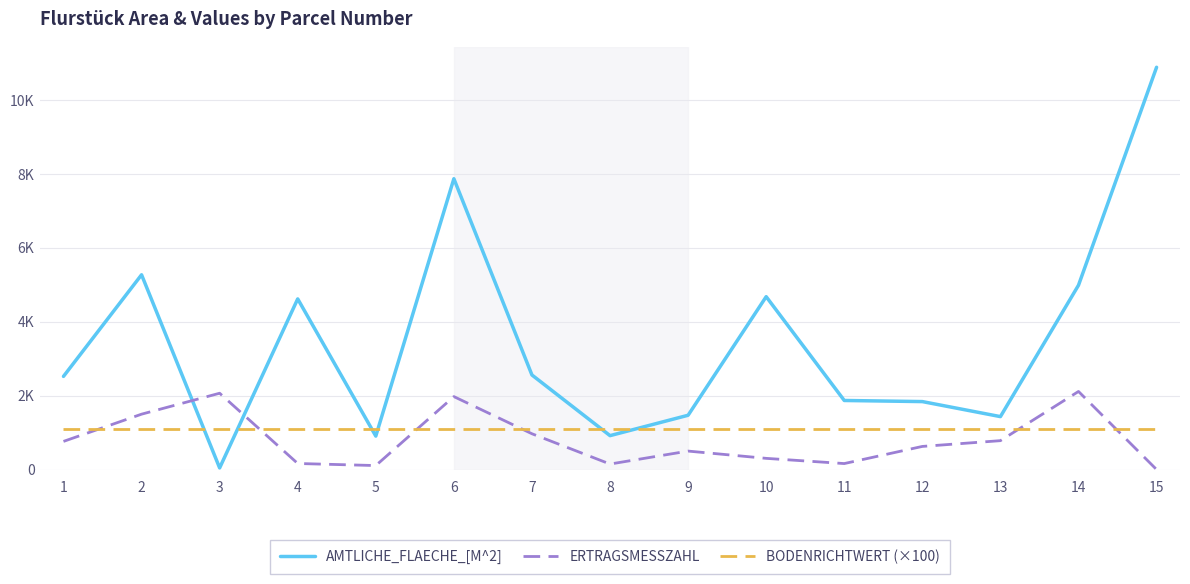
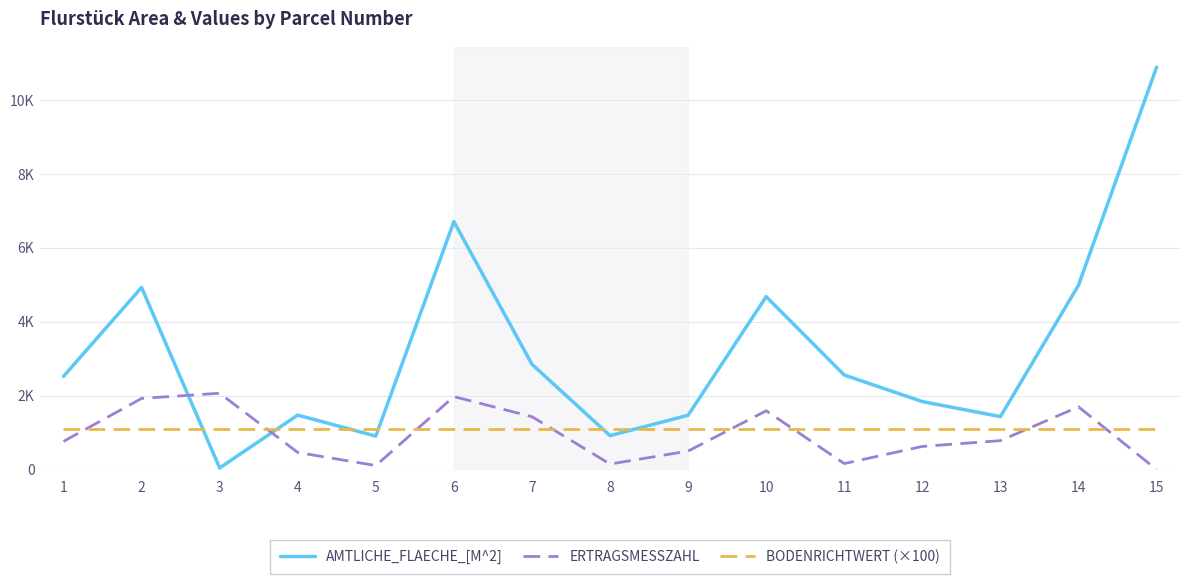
AMTLICHE_FLAECHE_[M^2], 2: 5300 -> 4900
ERTRAGSMESSZAHL, 2: 1500 -> 1900
AMTLICHE_FLAECHE_[M^2], 4: 4600 -> 1500
ERTRAGSMESSZAHL, 4: 200 -> 500
AMTLICHE_FLAECHE_[M^2], 6: 7900 -> 6700
AMTLICHE_FLAECHE_[M^2], 7: 2600 -> 2900
ERTRAGSMESSZAHL, 7: 1000 -> 1400
ERTRAGSMESSZAHL, 10: 300 -> 1600
AMTLICHE_FLAECHE_[M^2], 11: 1900 -> 2600
ERTRAGSMESSZAHL, 14: 2100 -> 1700
